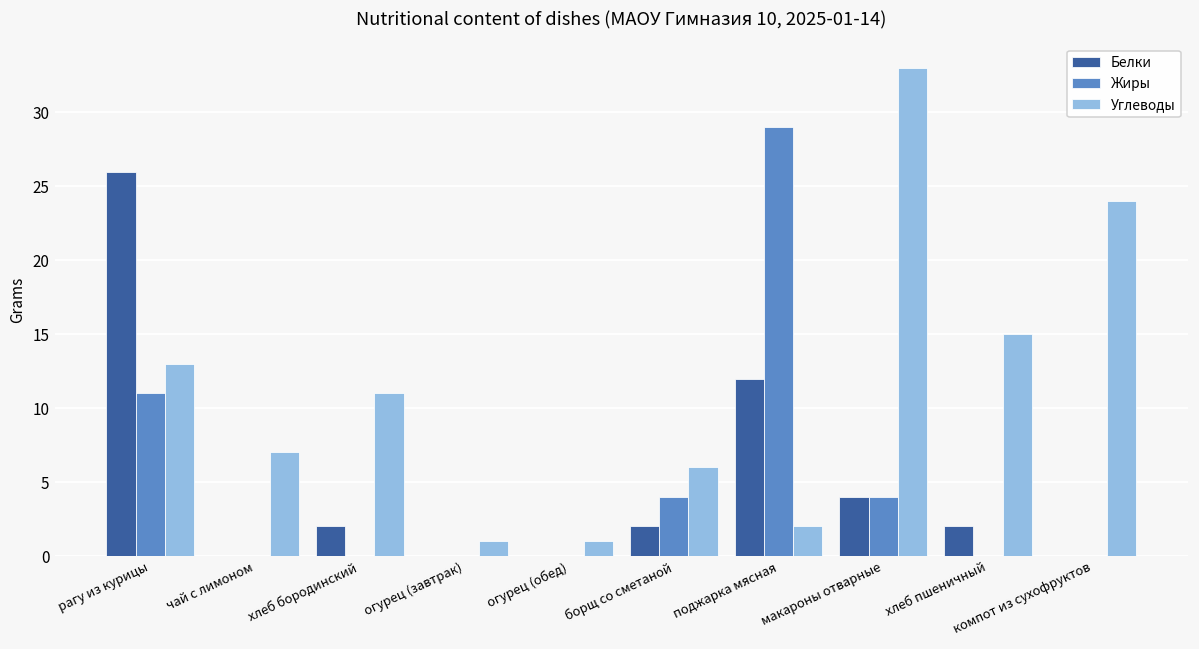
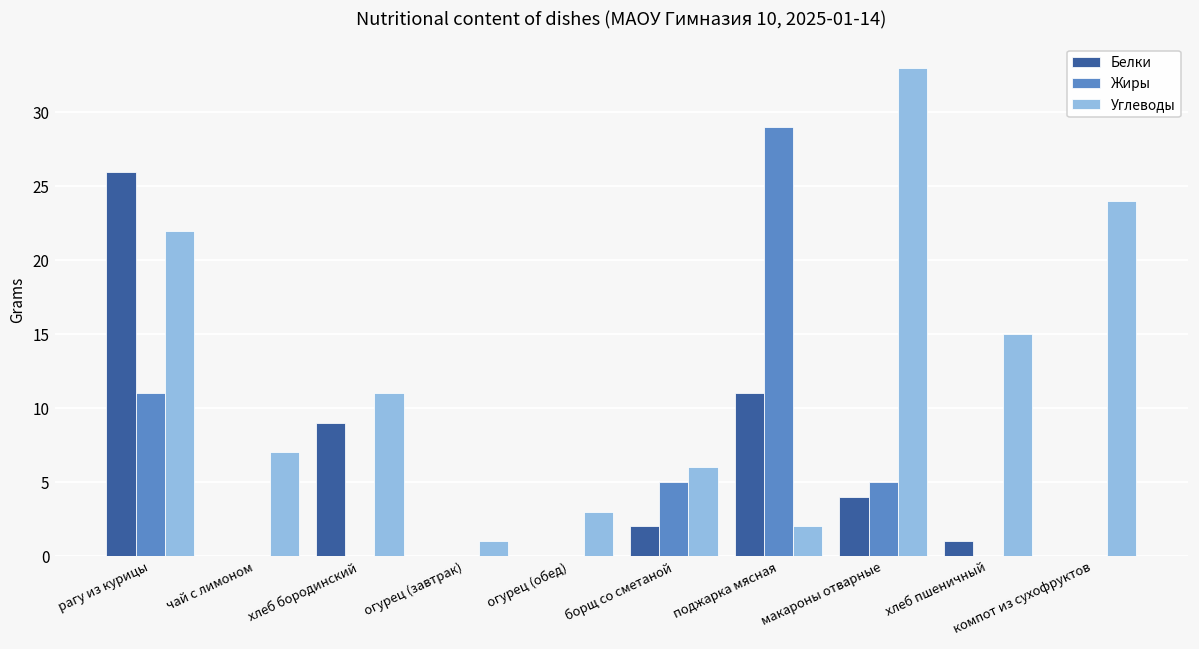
Углеводы, рагу из курицы: 13 -> 22
Белки, хлеб бородинский: 2 -> 9
Углеводы, огурец (обед): 1 -> 3
Жиры, борщ со сметаной: 4 -> 5
Белки, поджарка мясная: 12 -> 11
Жиры, макароны отварные: 4 -> 5
Белки, хлеб пшеничный: 2 -> 1
